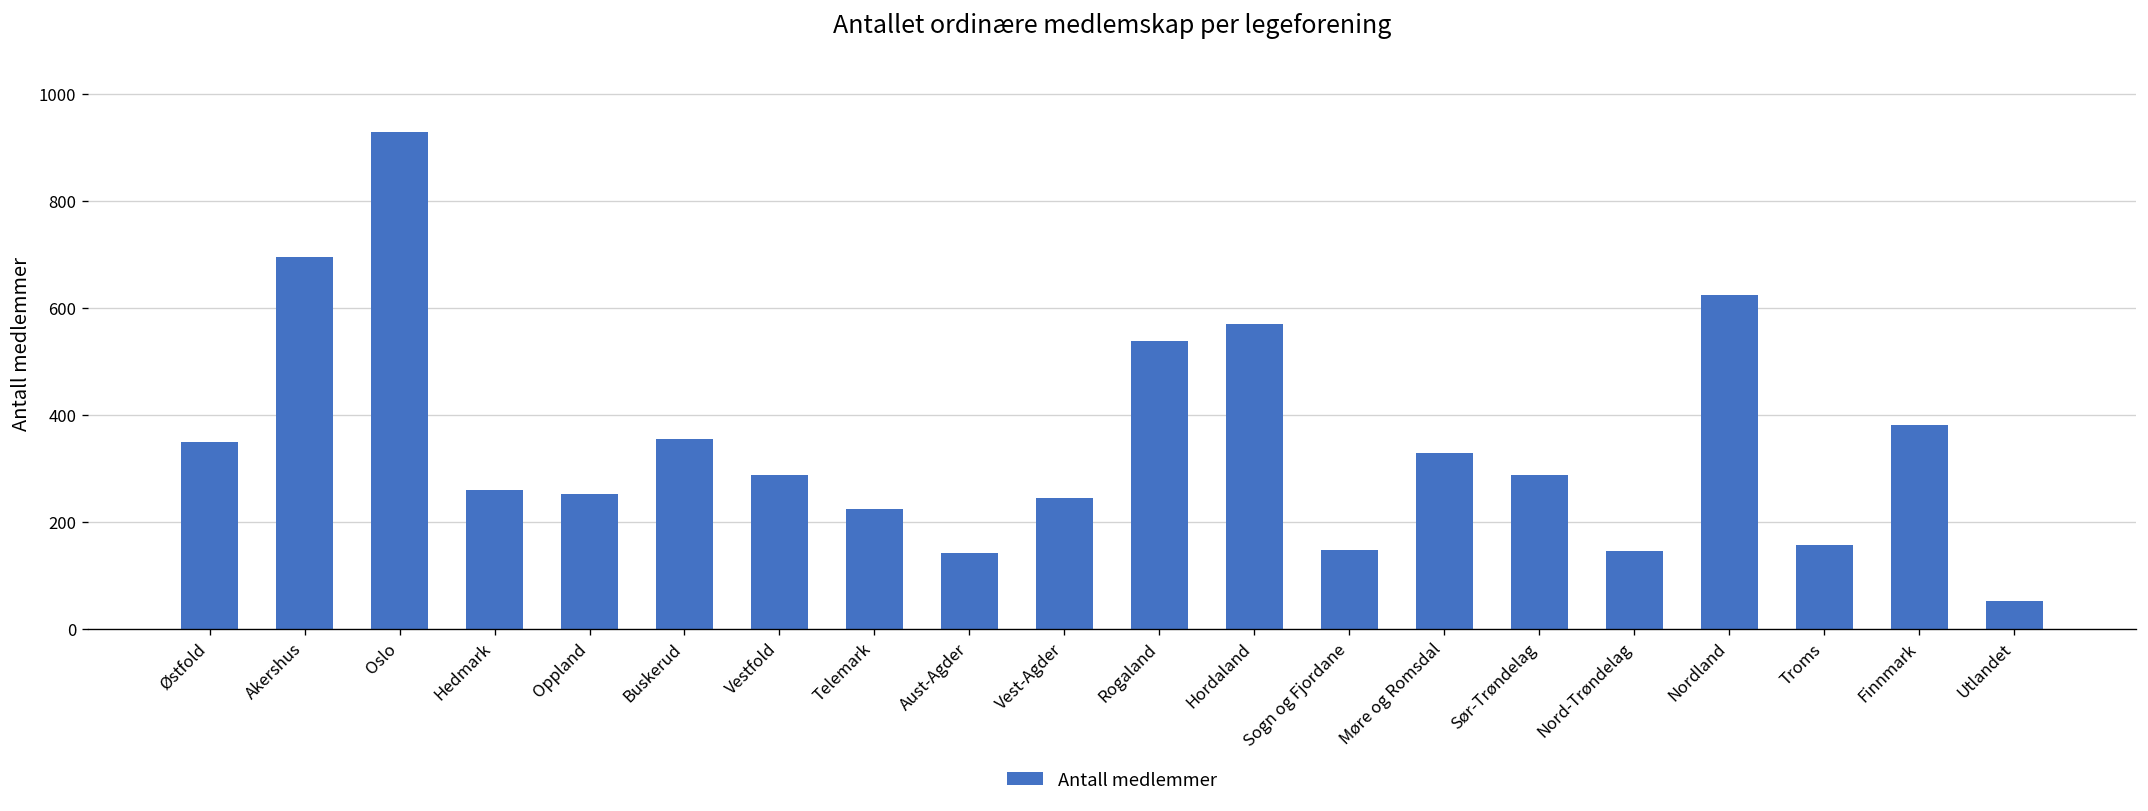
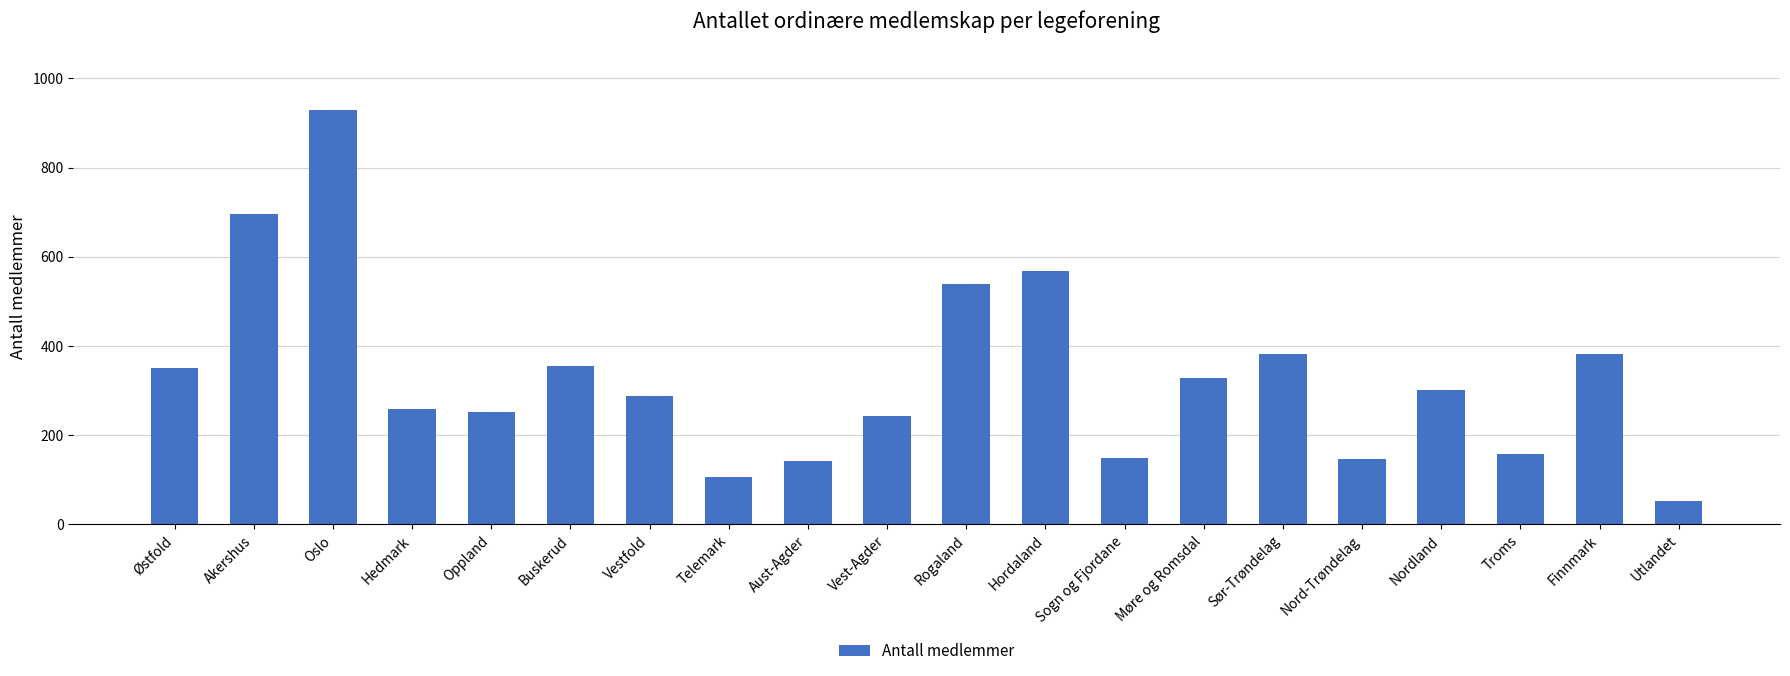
Telemark: 220 -> 110
Sør-Trøndelag: 290 -> 380
Nordland: 630 -> 300
